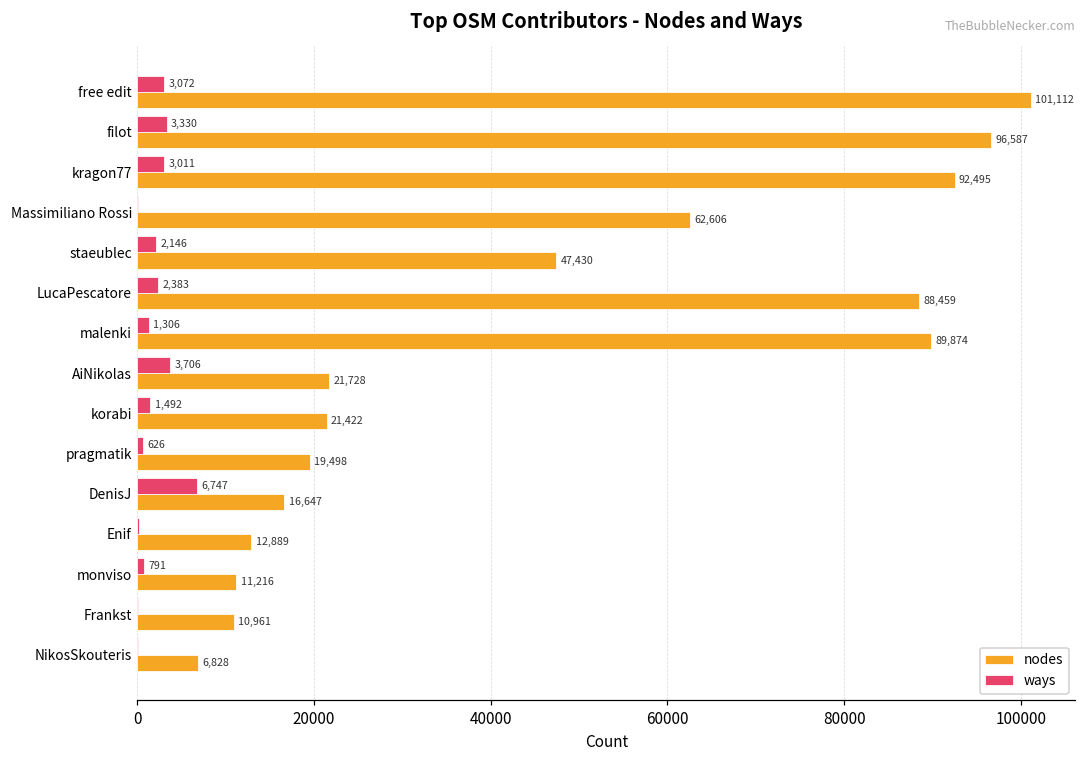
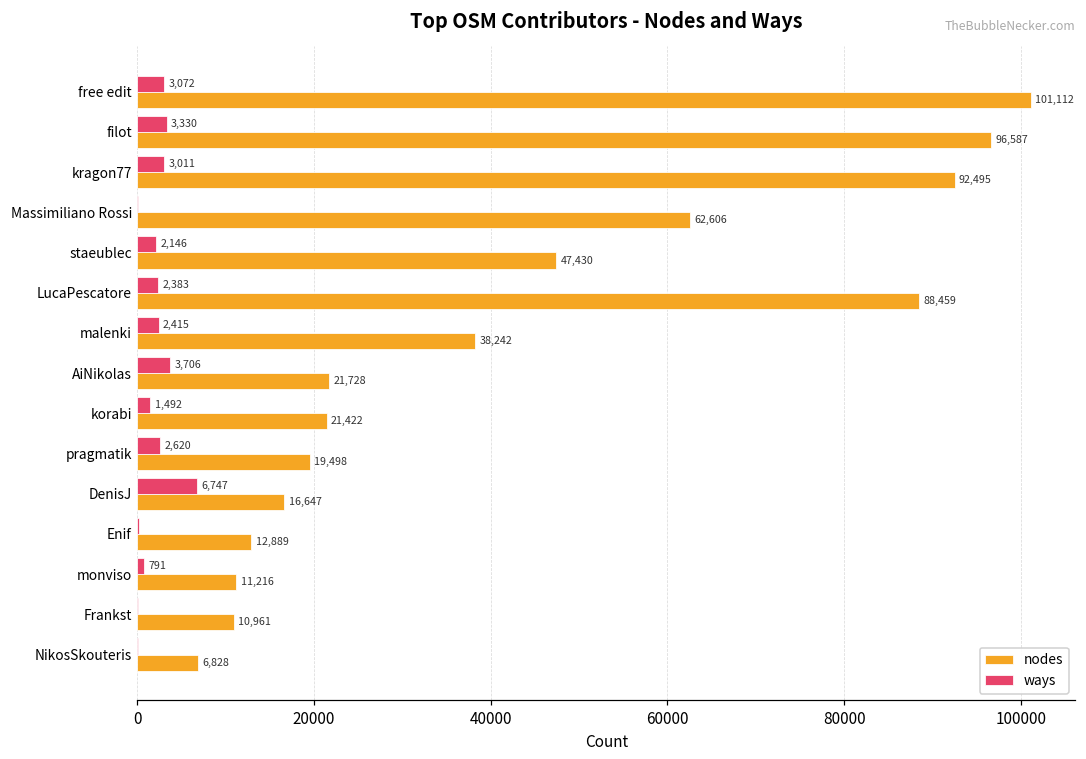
ways, malenki: 1,306 -> 2,415
nodes, malenki: 89,874 -> 38,242
ways, pragmatik: 626 -> 2,620
